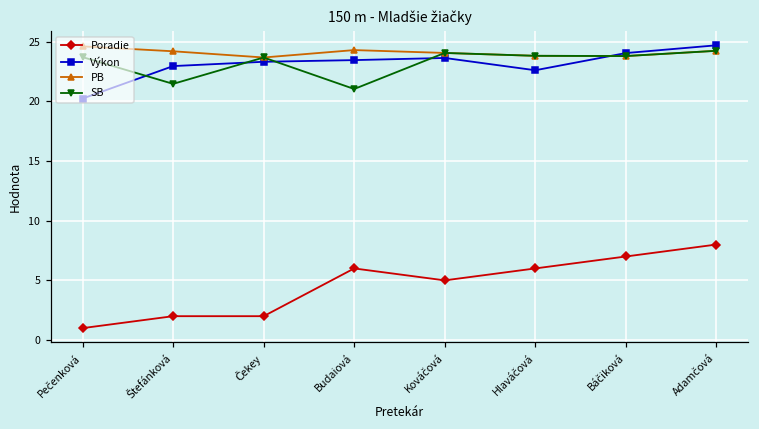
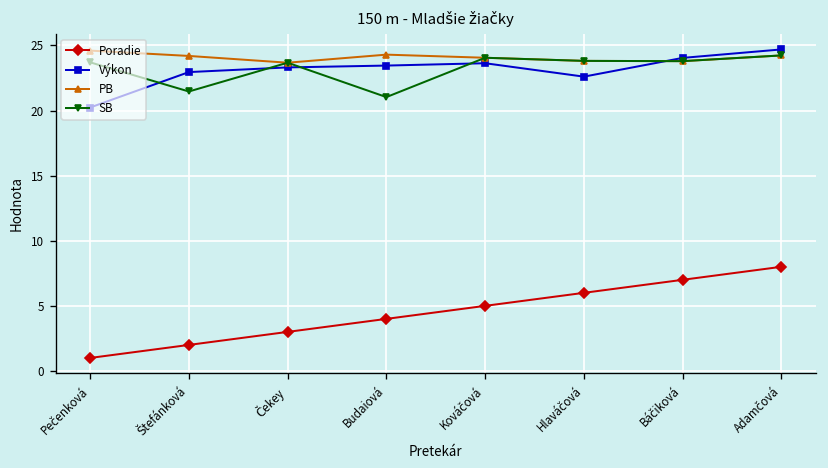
Poradie, Čekey: 2 -> 3
Poradie, Budaiová: 6 -> 4
